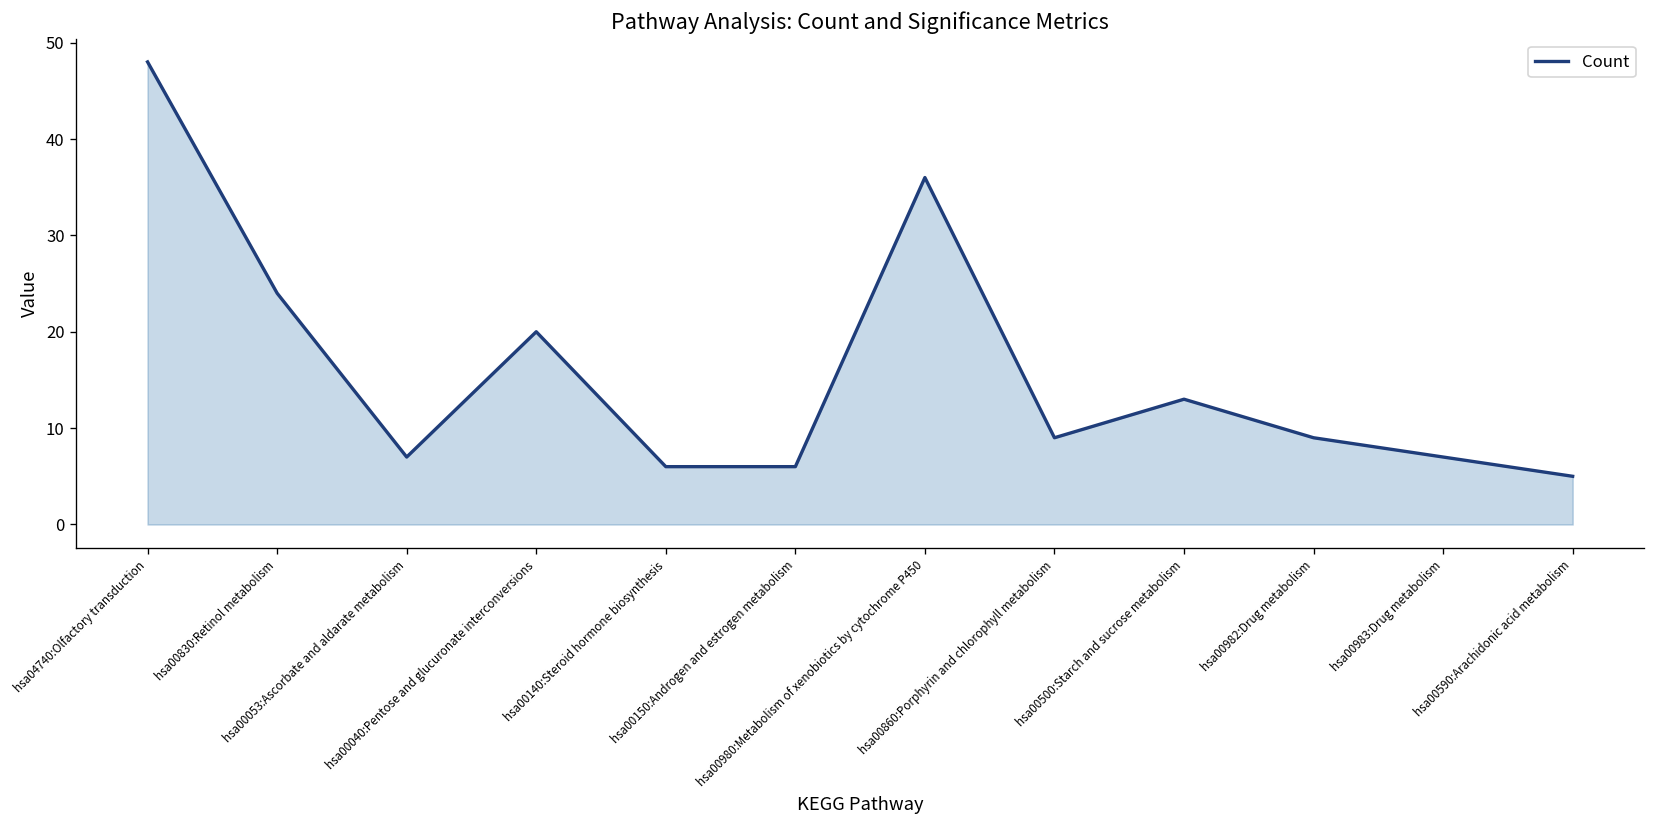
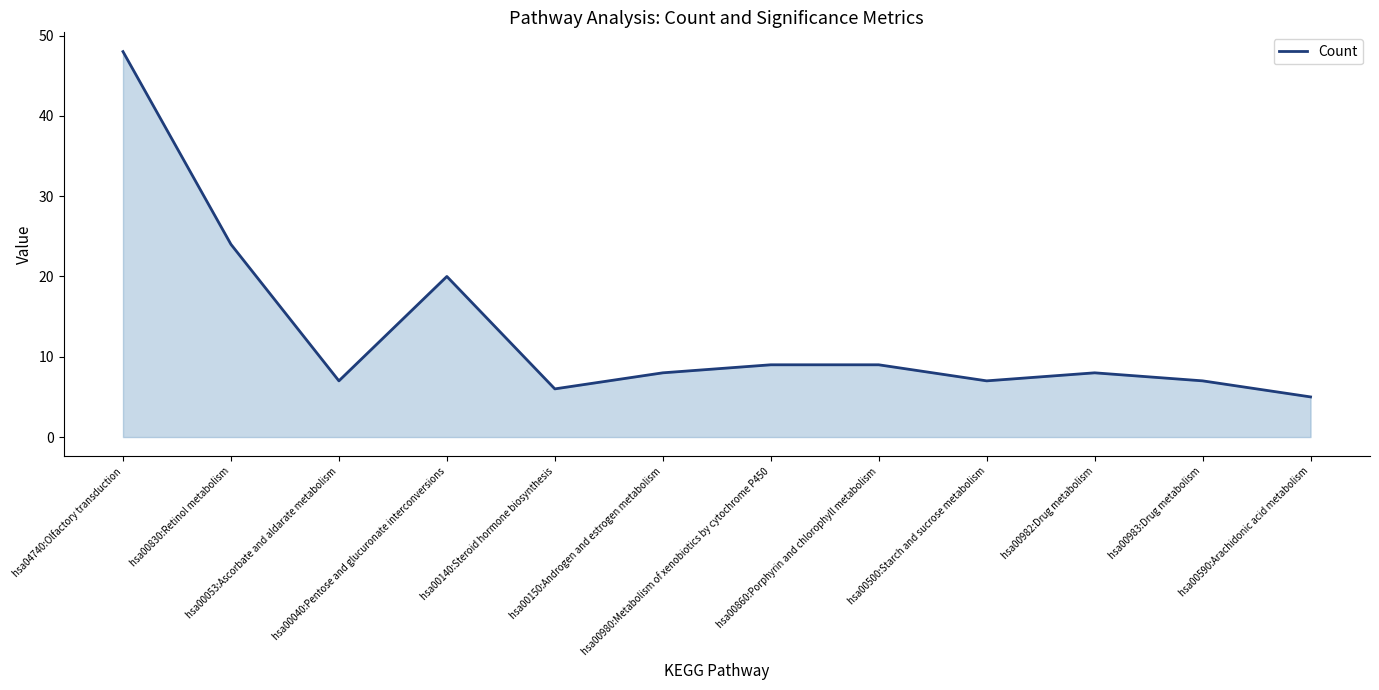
hsa00150:Androgen and estrogen metabolism: 6 -> 8
hsa00980:Metabolism of xenobiotics by cytochrome P450: 36 -> 9
hsa00500:Starch and sucrose metabolism: 13 -> 7
hsa00982:Drug metabolism: 9 -> 8
